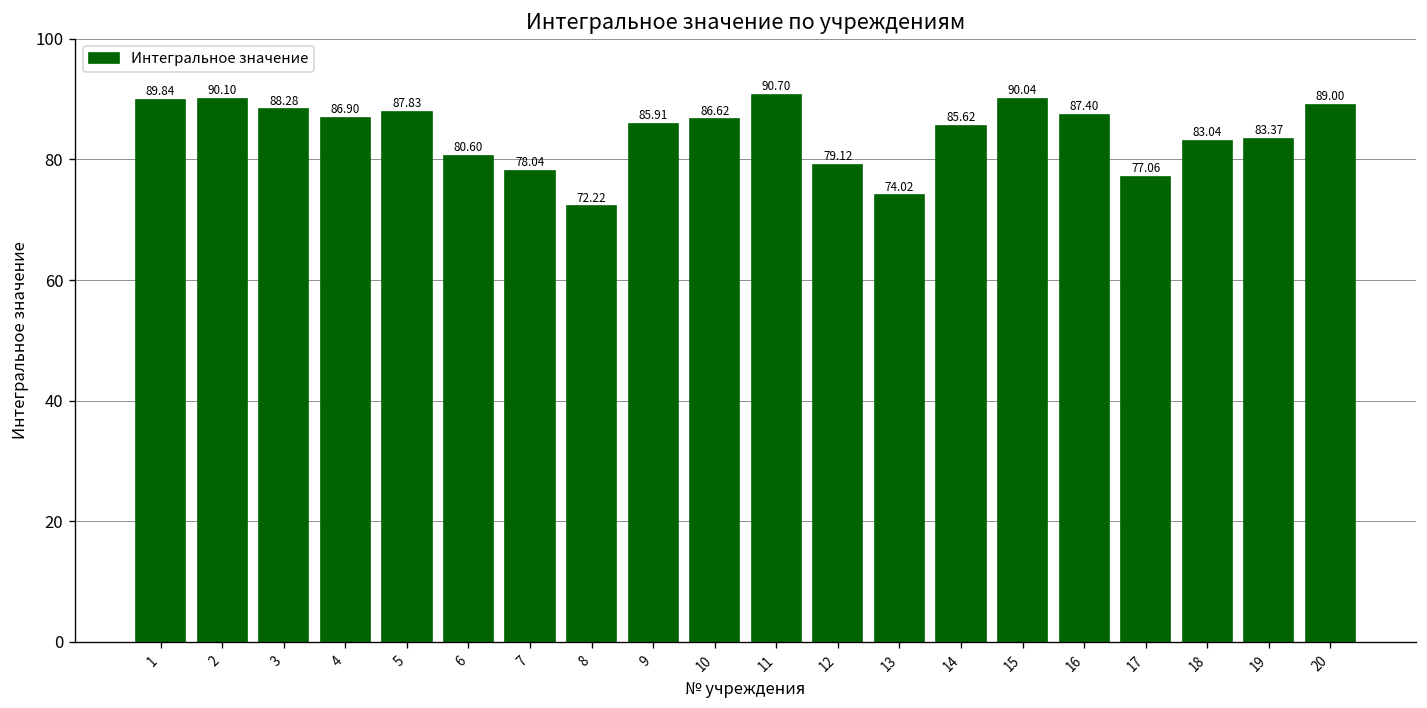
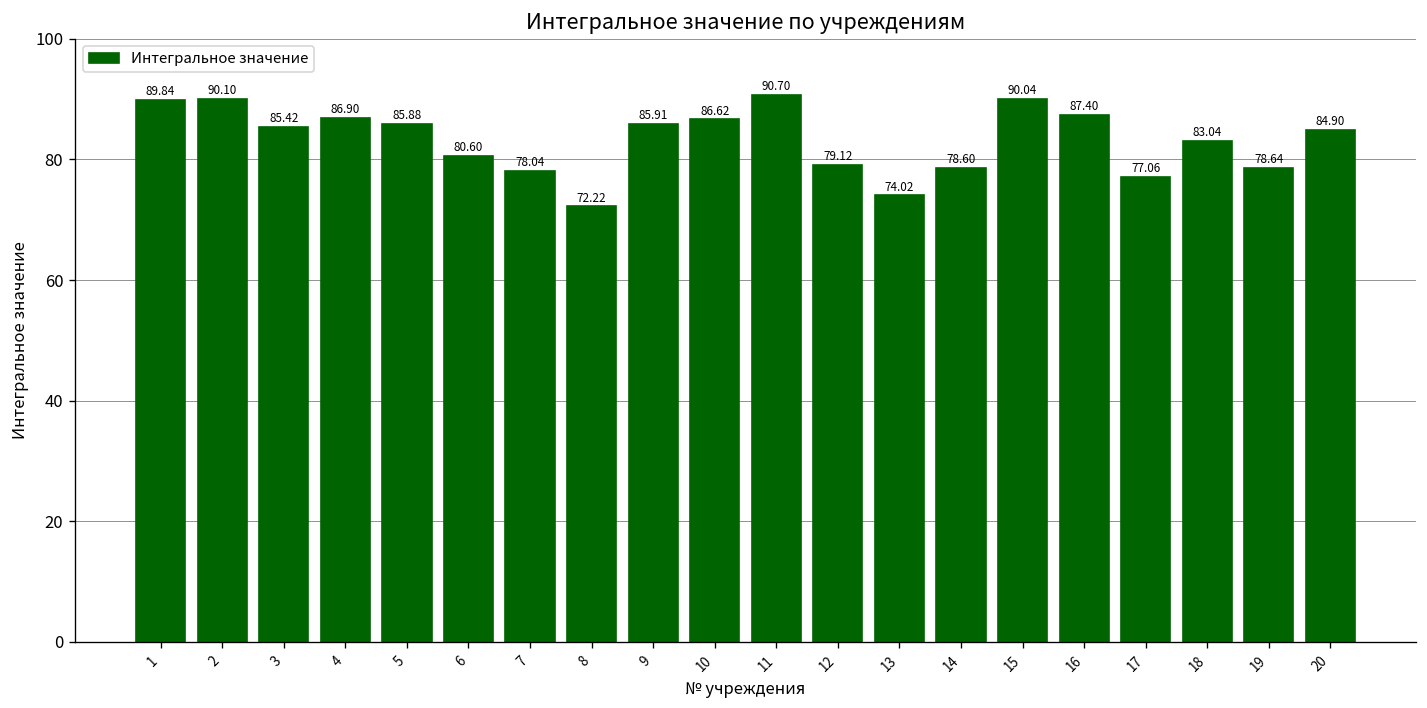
3: 88.28 -> 85.42
5: 87.83 -> 85.88
14: 85.62 -> 78.60
19: 83.37 -> 78.64
20: 89.00 -> 84.90
